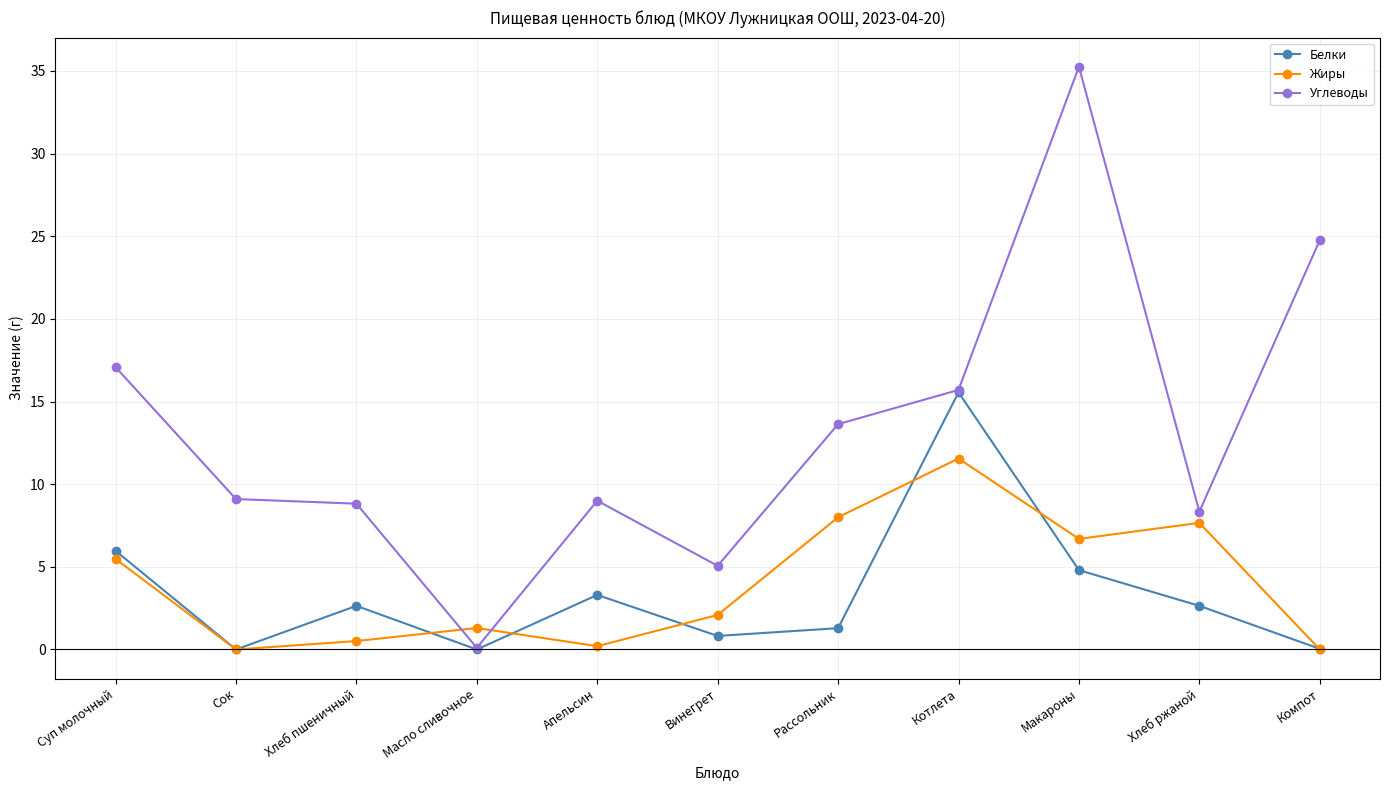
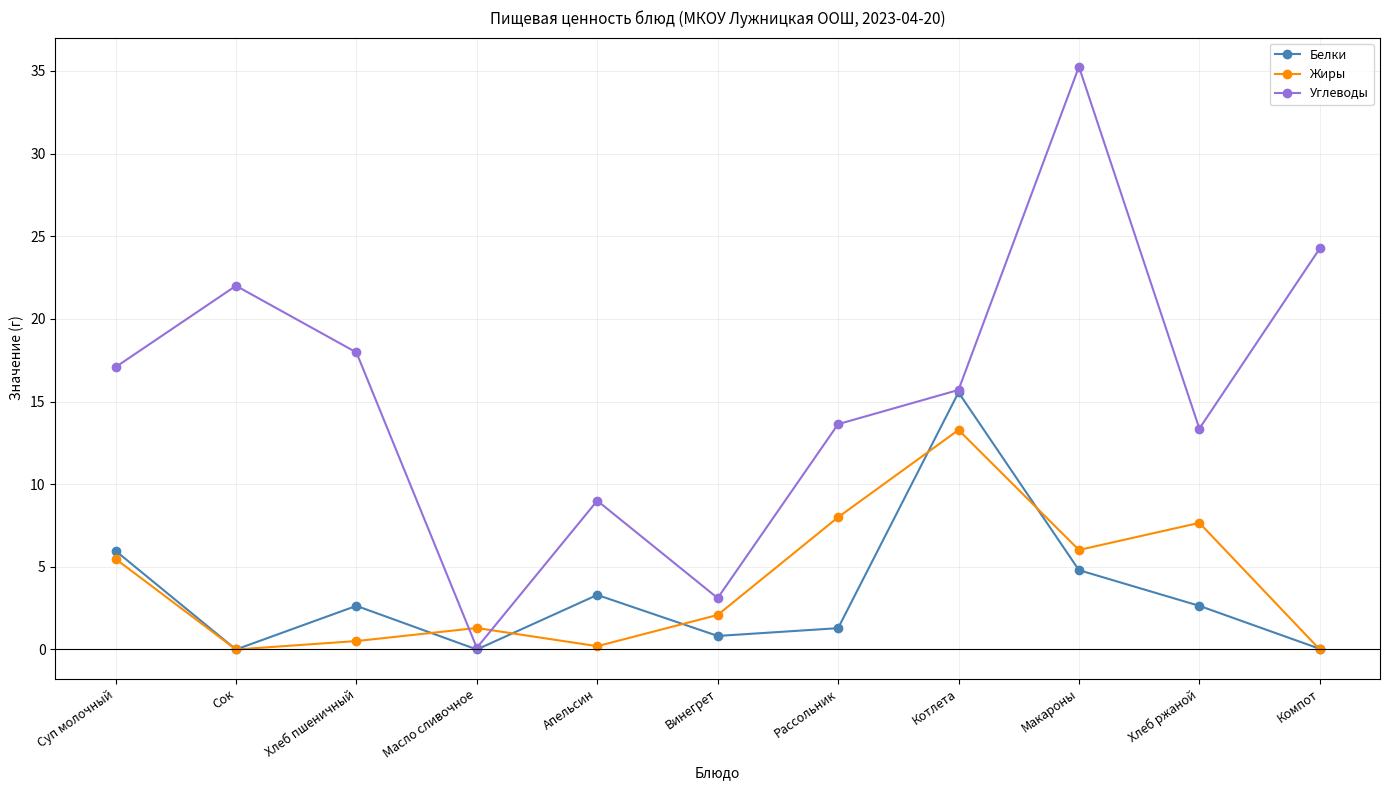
Углеводы, Сок: 9.1 -> 22.0
Углеводы, Хлеб пшеничный: 8.8 -> 18.0
Углеводы, Винегрет: 5.1 -> 3.1
Жиры, Котлета: 11.6 -> 13.3
Жиры, Макароны: 6.7 -> 6.0
Углеводы, Хлеб ржаной: 8.3 -> 13.4
Углеводы, Компот: 24.8 -> 24.3
